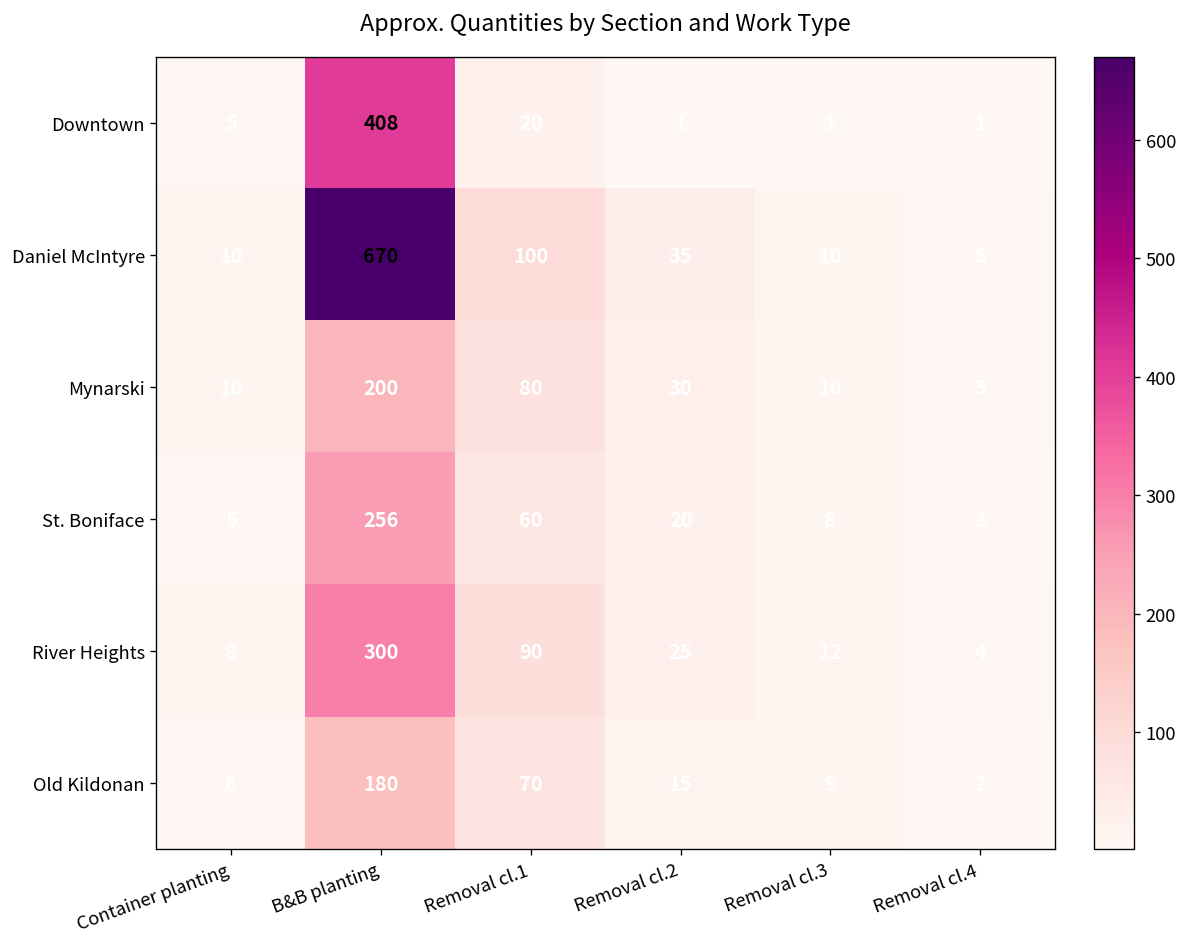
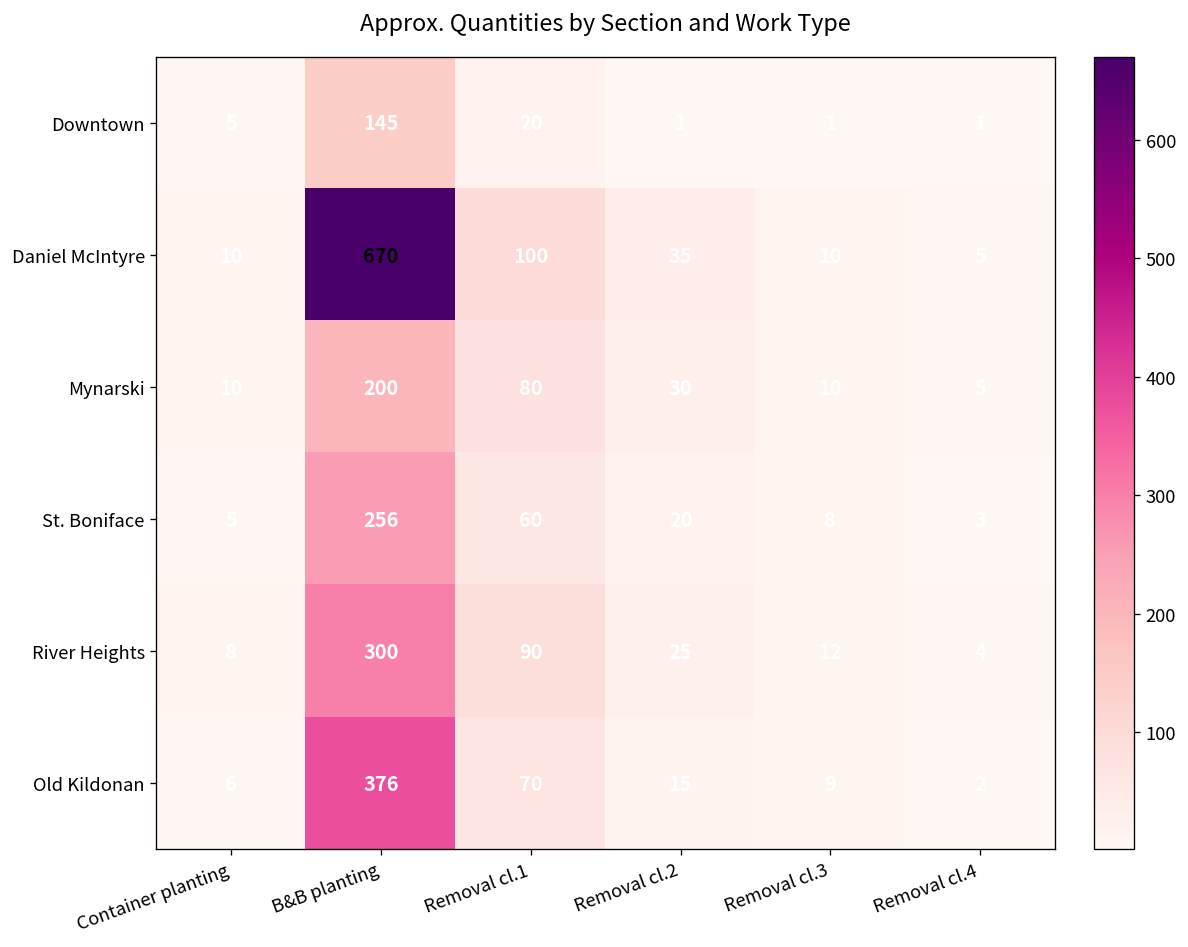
Downtown, B&B planting: 408 -> 145
Old Kildonan, B&B planting: 180 -> 376
